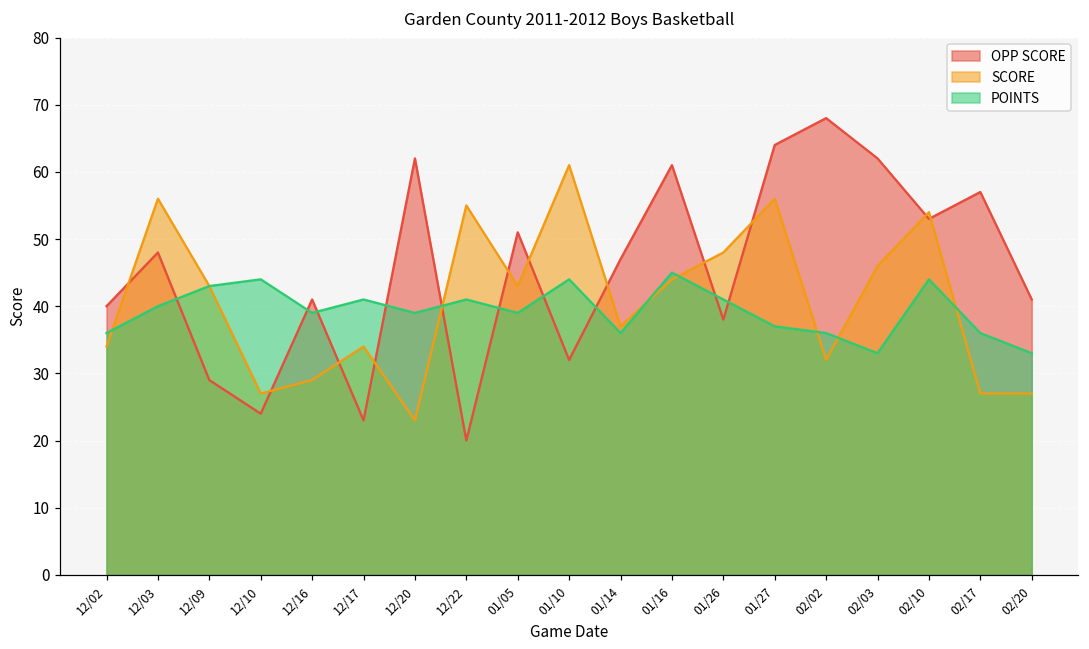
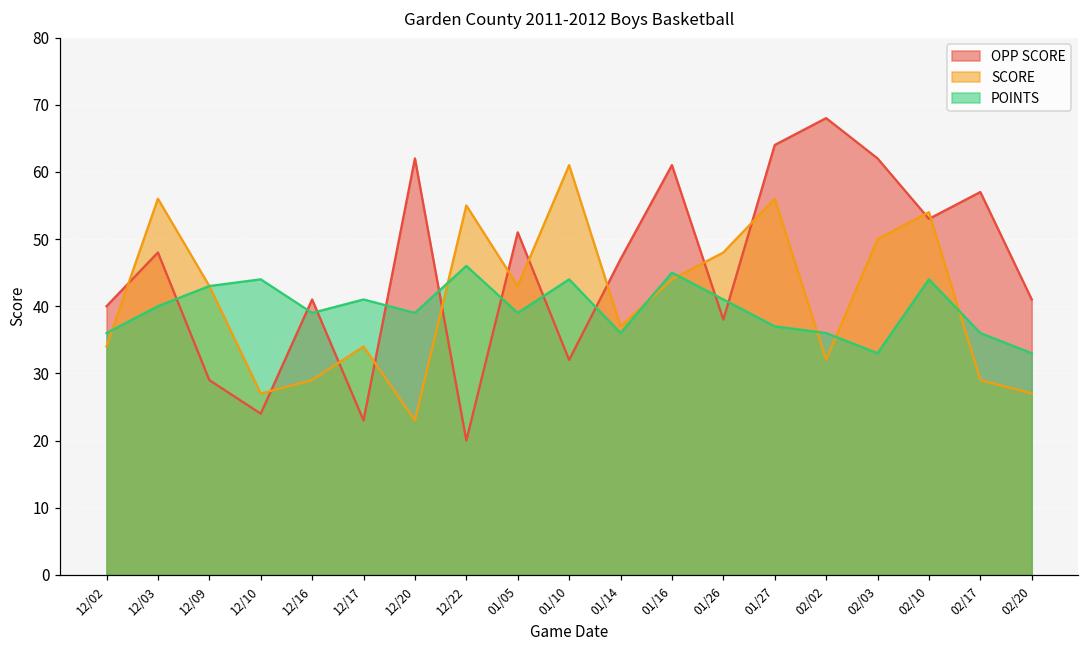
POINTS, 12/22: 41 -> 46
SCORE, 02/03: 46 -> 50
SCORE, 02/17: 27 -> 29
